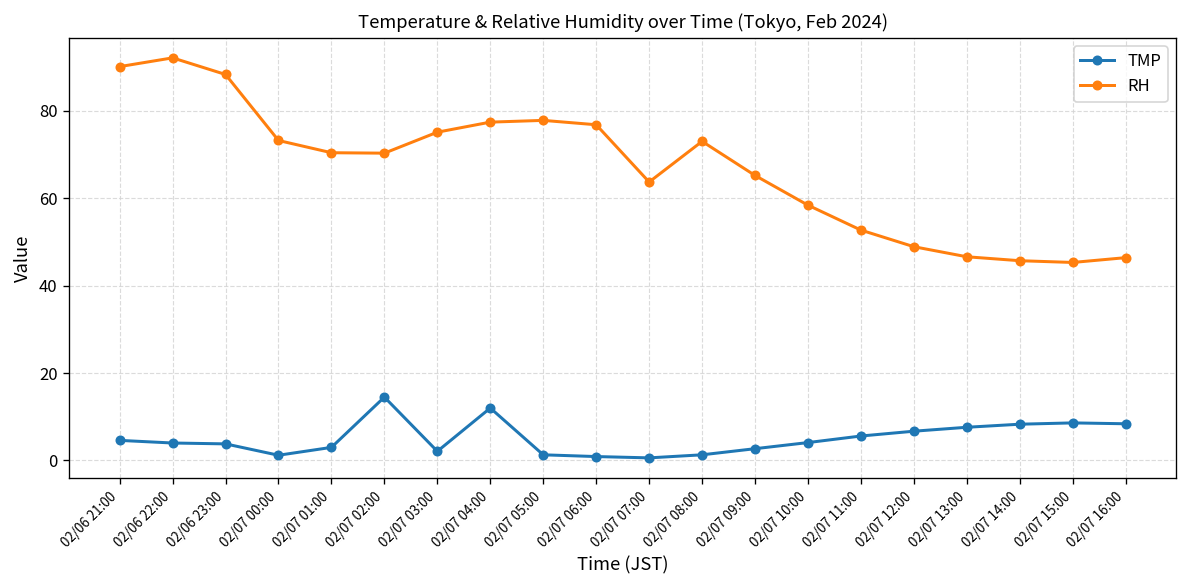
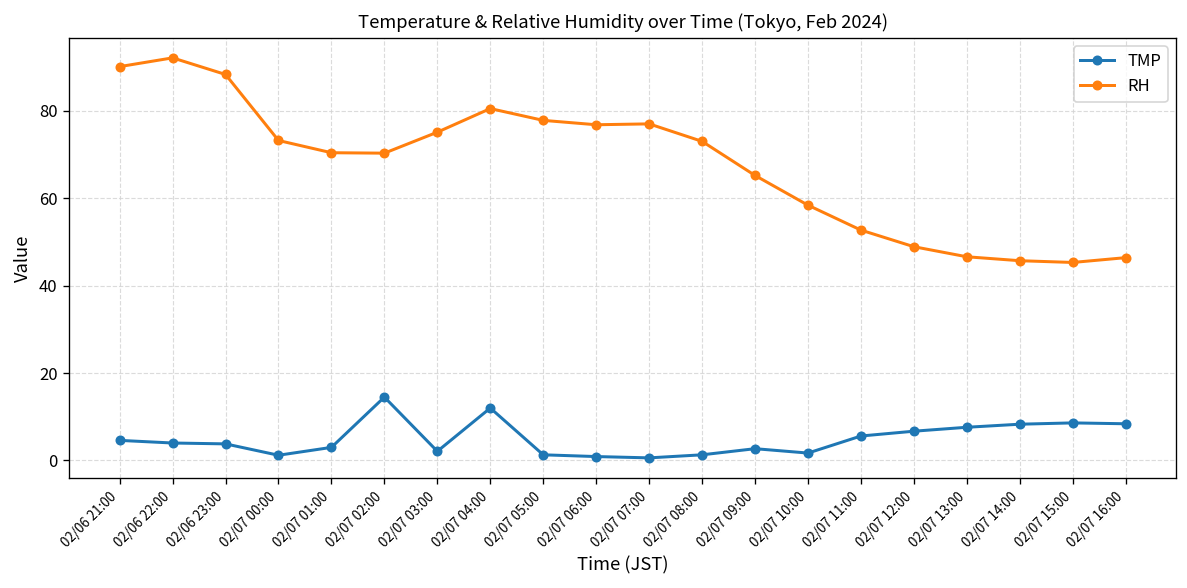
RH, 02/07 04:00: 77 -> 81
RH, 02/07 07:00: 64 -> 77
TMP, 02/07 10:00: 4 -> 2
